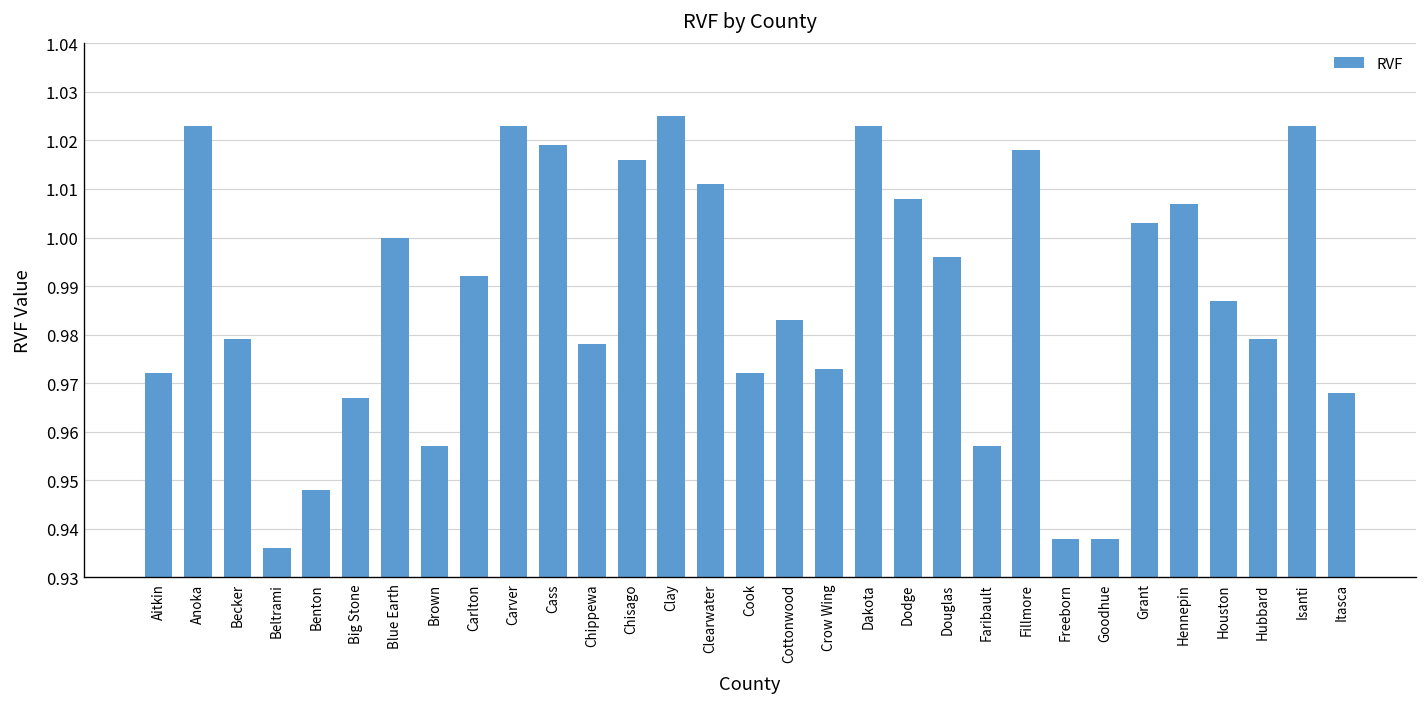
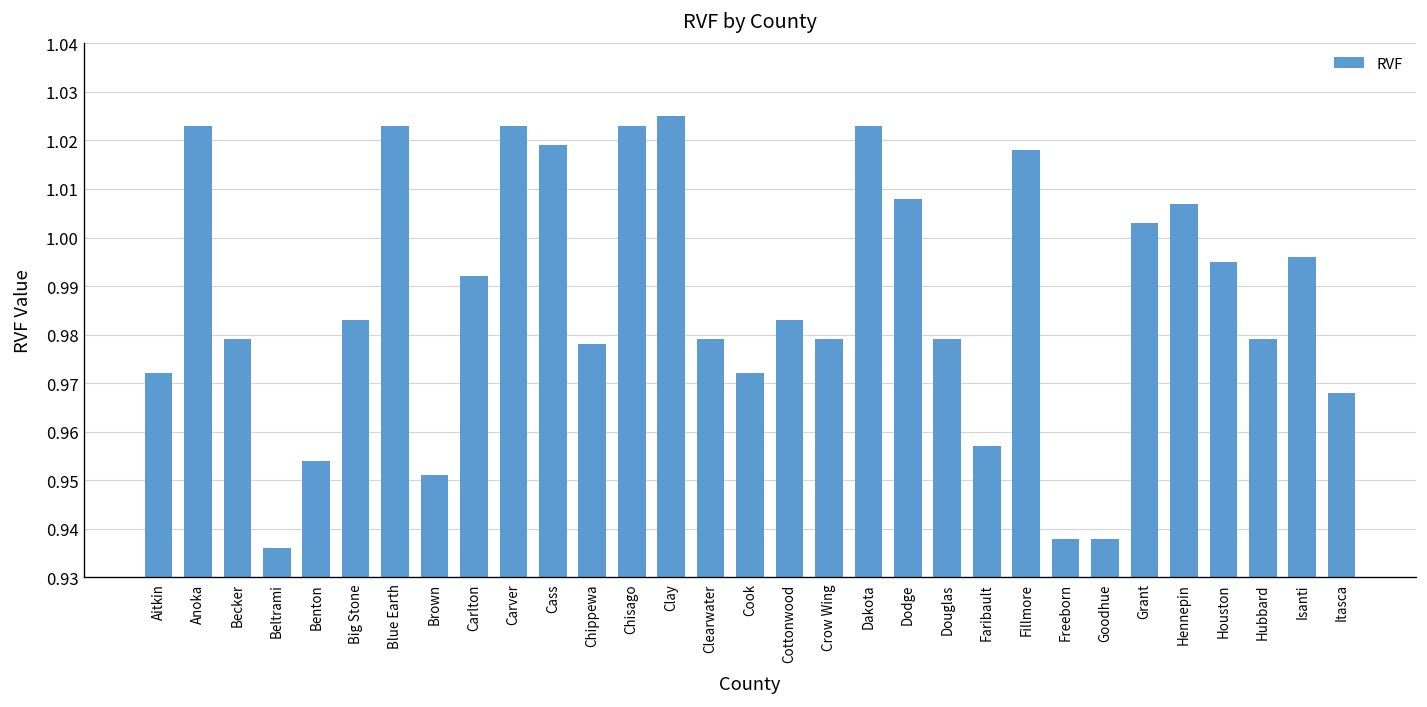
Benton: 0.948 -> 0.954
Big Stone: 0.967 -> 0.983
Blue Earth: 1.000 -> 1.023
Brown: 0.957 -> 0.951
Chisago: 1.016 -> 1.023
Clearwater: 1.011 -> 0.979
Crow Wing: 0.973 -> 0.979
Douglas: 0.996 -> 0.979
Houston: 0.987 -> 0.995
Isanti: 1.023 -> 0.996
